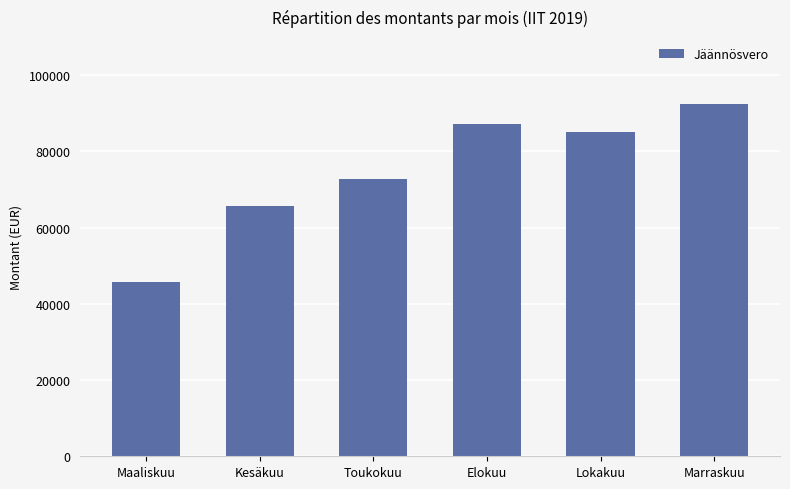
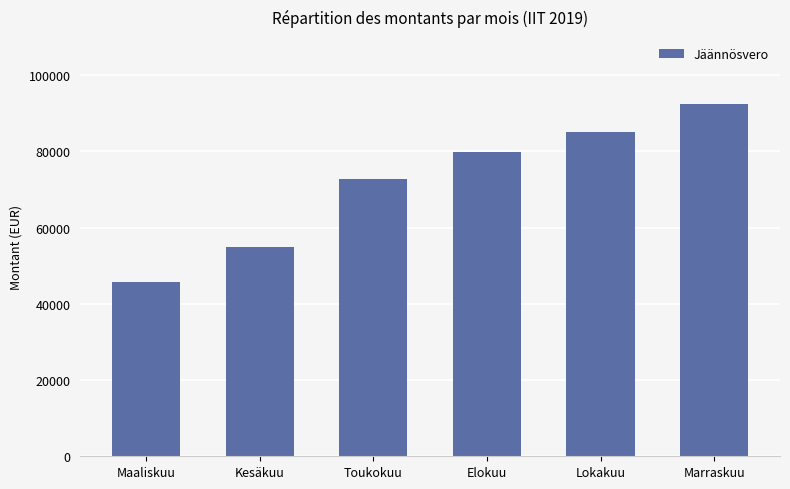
Kesäkuu: 66000 -> 55000
Elokuu: 87000 -> 80000
